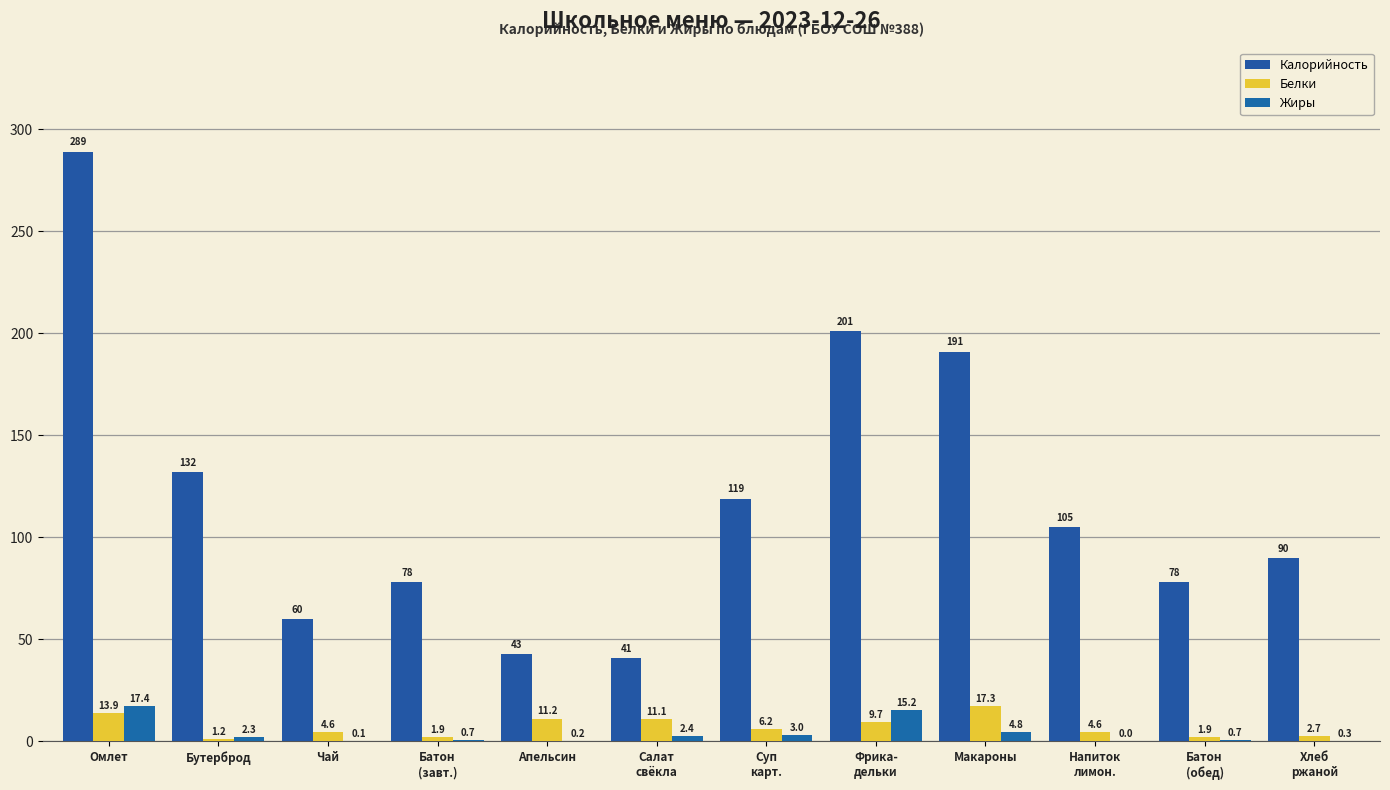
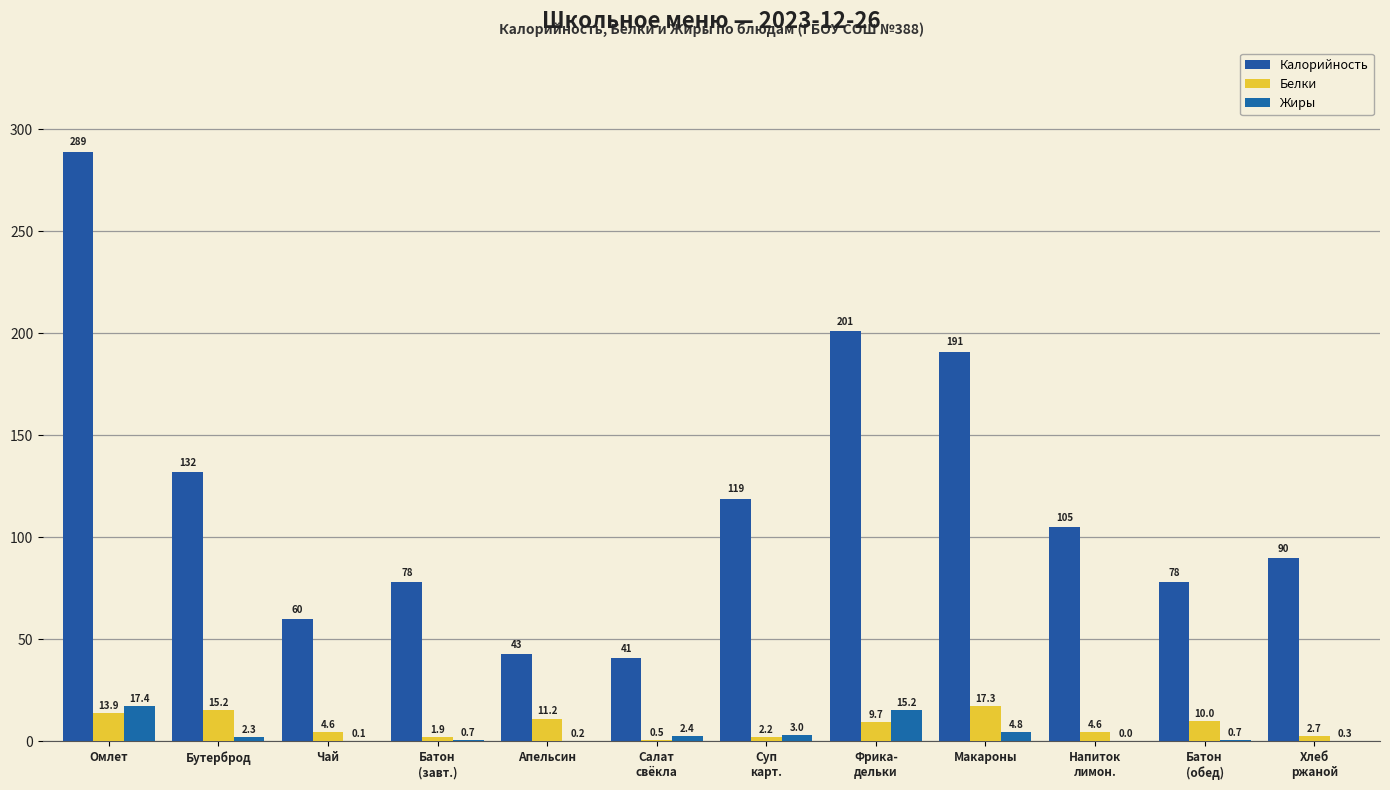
Белки, Бутерброд: 1.2 -> 15.2
Белки, Салат свёкла: 11.1 -> 0.5
Белки, Суп карт.: 6.2 -> 2.2
Белки, Батон (обед): 1.9 -> 10.0
